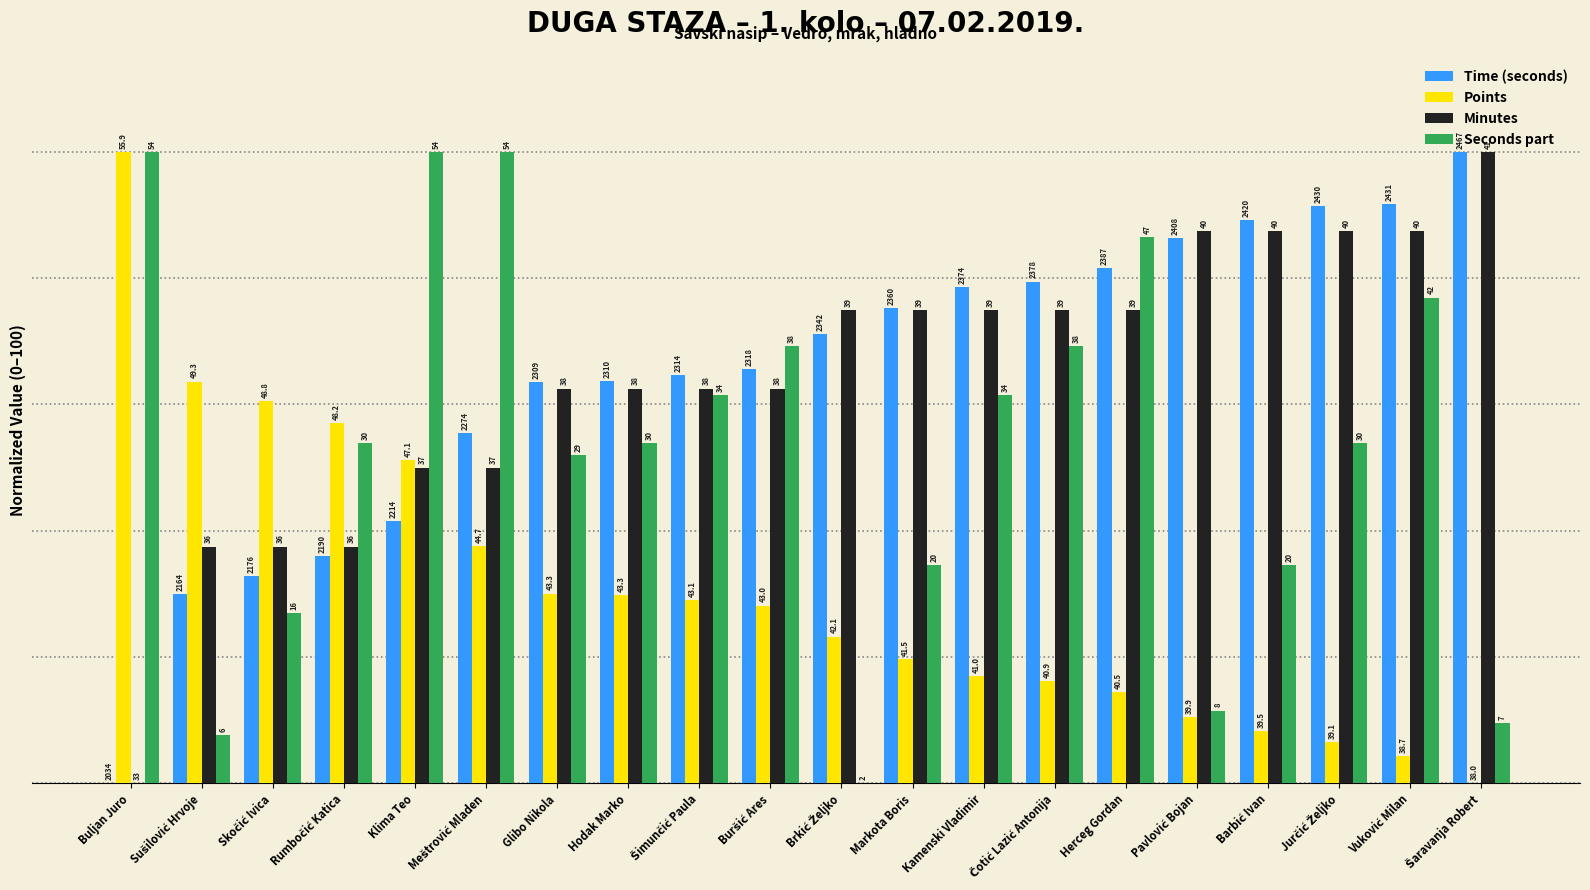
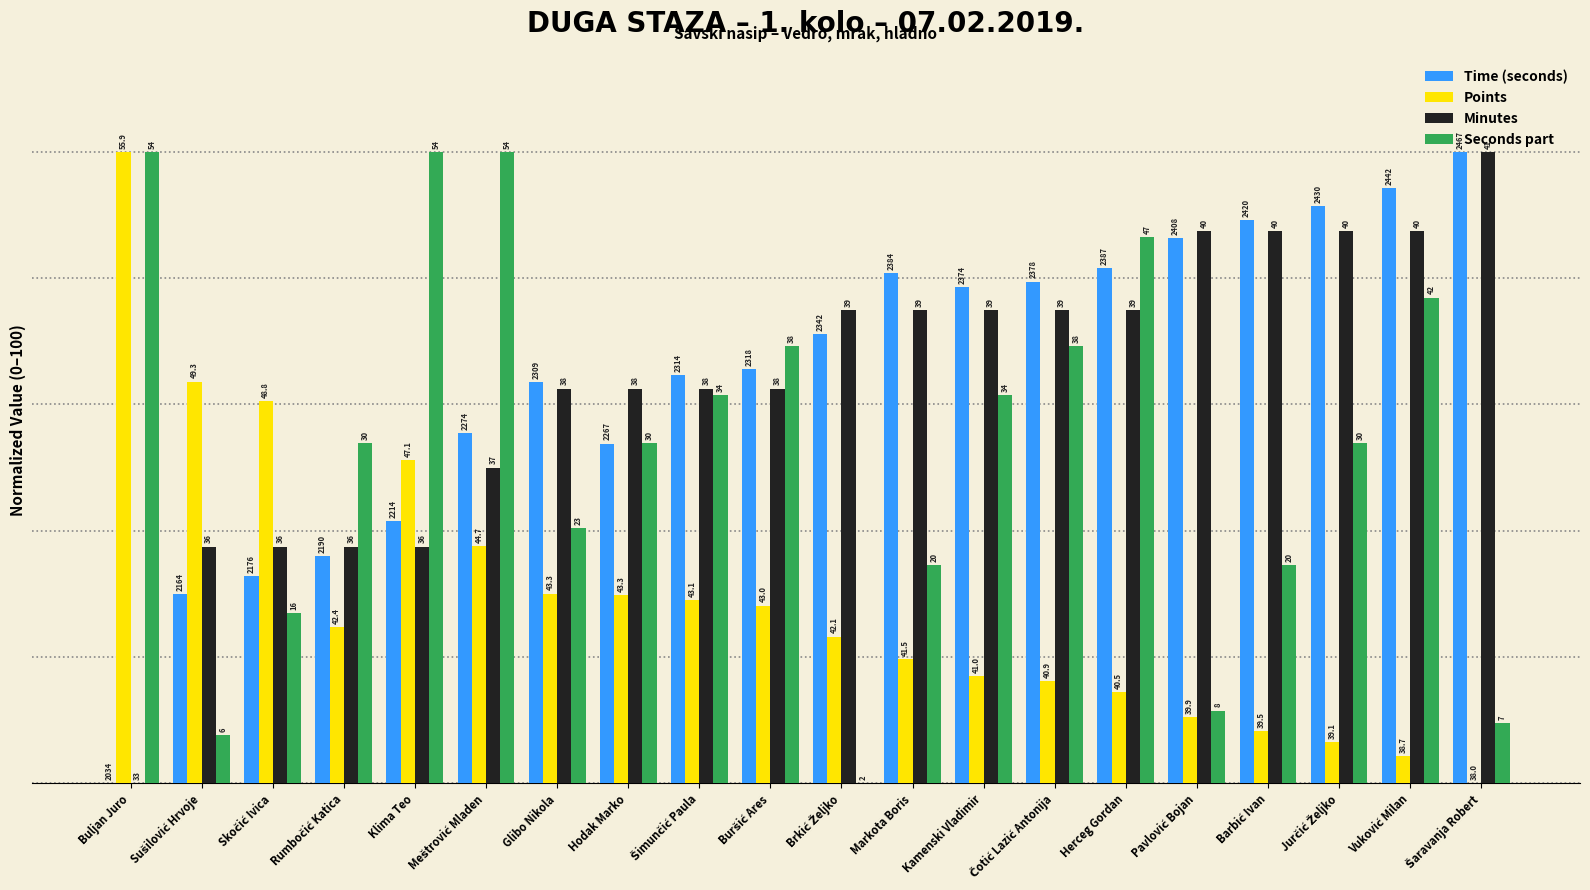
Points, Rumbočić Katica: 48.2 -> 42.4
Minutes, Klima Teo: 37 -> 36
Seconds part, Glibo Nikola: 29 -> 23
Time (seconds), Hodak Marko: 2310 -> 2267
Time (seconds), Markota Boris: 2360 -> 2384
Time (seconds), Vuković Milan: 2431 -> 2442
